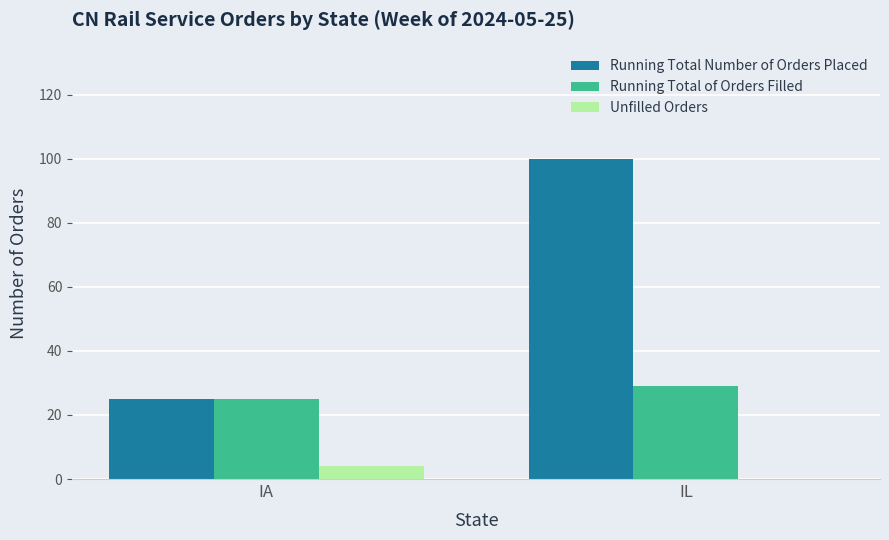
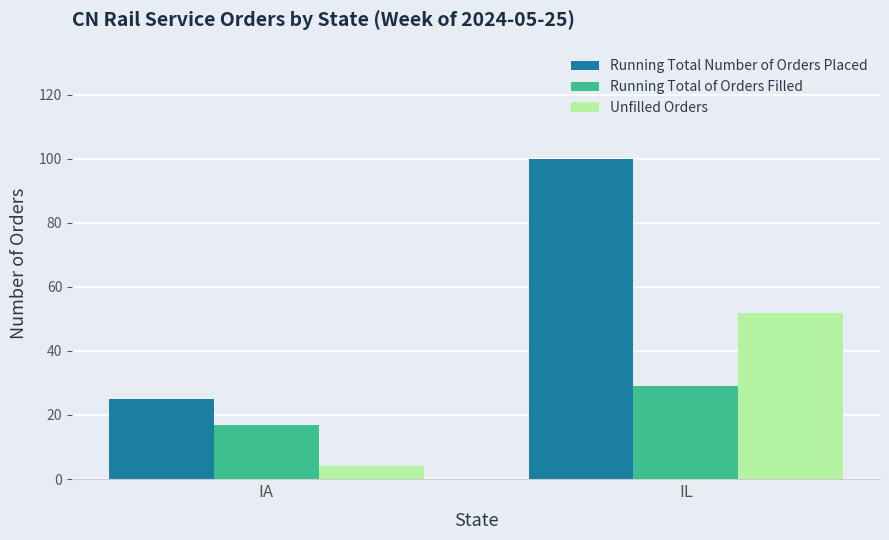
Running Total of Orders Filled, IA: 25 -> 17
Unfilled Orders, IL: 0 -> 52
